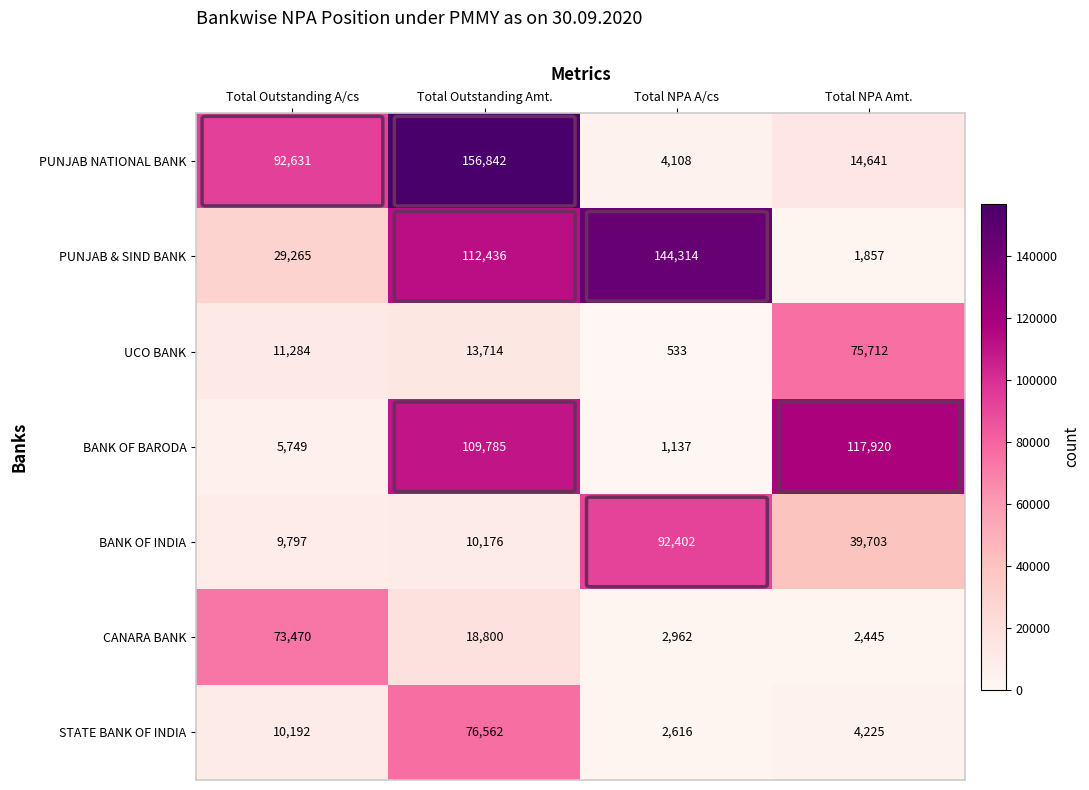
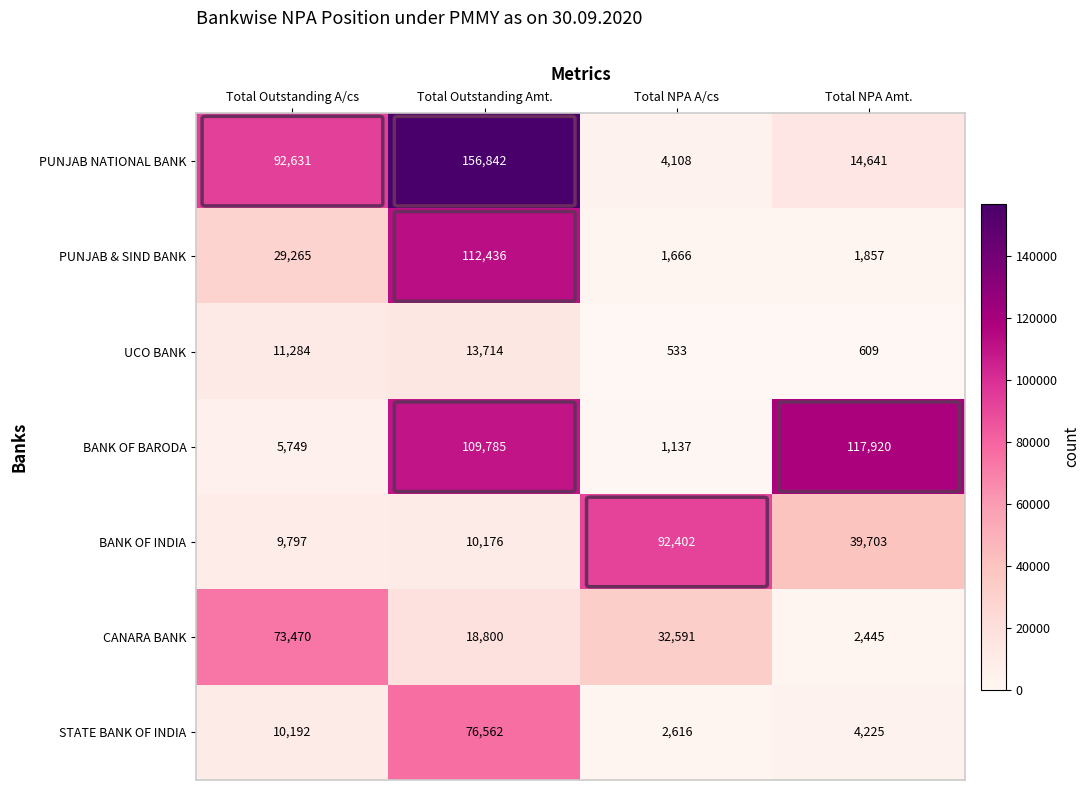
PUNJAB & SIND BANK, Total NPA A/cs: 144,314 -> 1,666
UCO BANK, Total NPA Amt.: 75,712 -> 609
CANARA BANK, Total NPA A/cs: 2,962 -> 32,591
